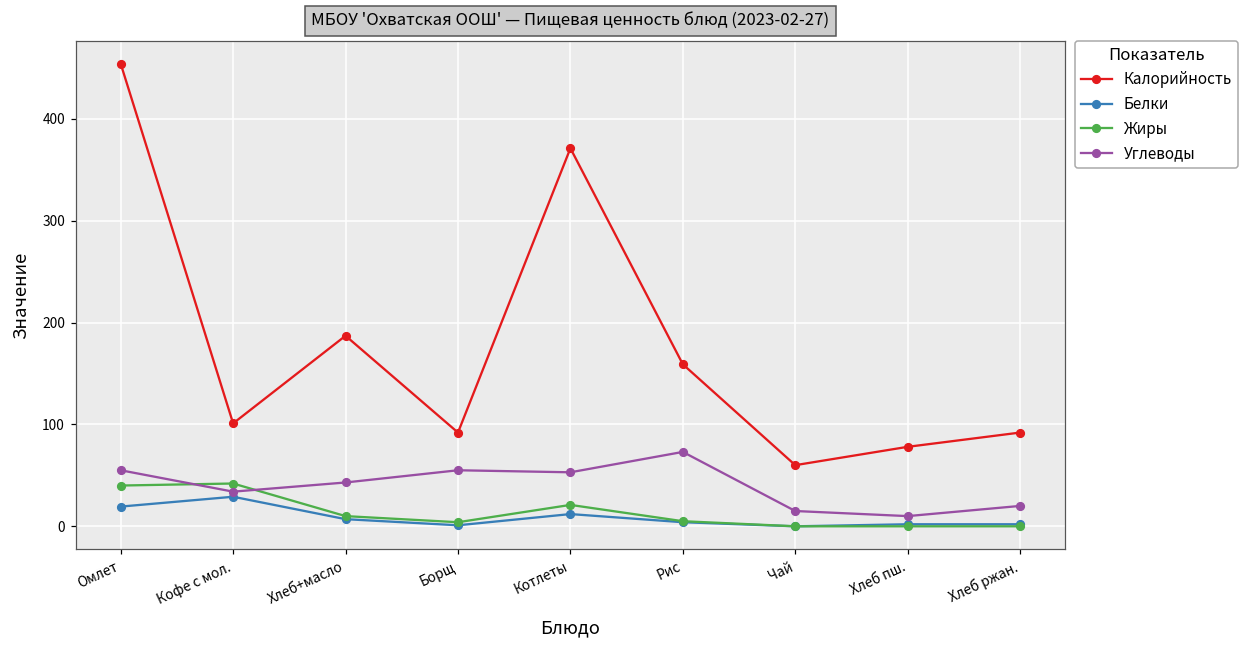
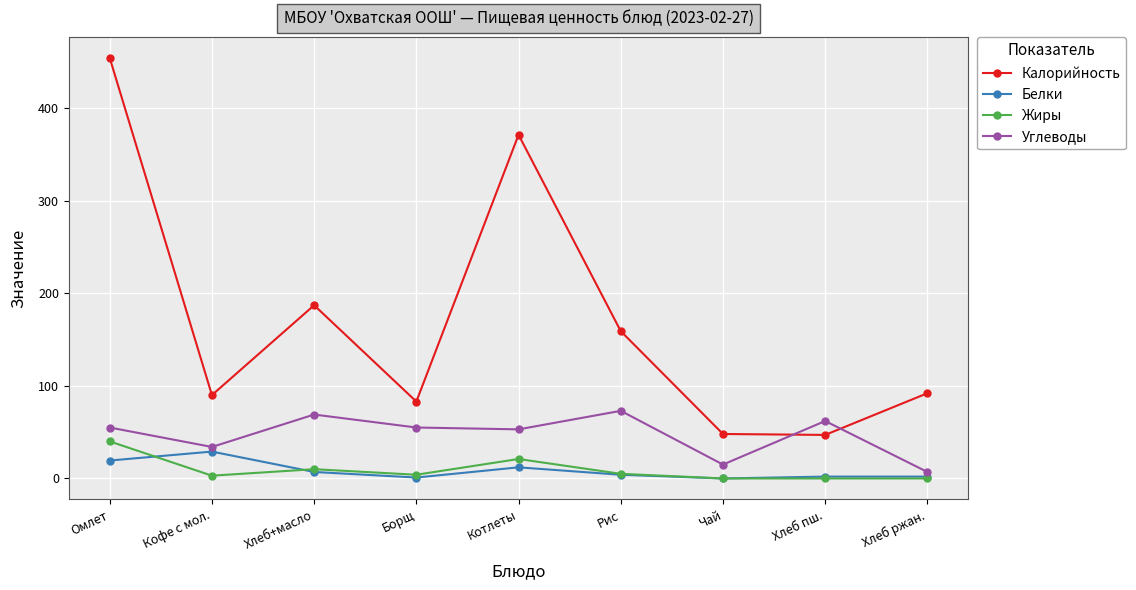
Калорийность, Кофе с мол.: 100 -> 90
Жиры, Кофе с мол.: 40 -> 0
Углеводы, Хлеб+масло: 40 -> 70
Калорийность, Борщ: 90 -> 80
Калорийность, Чай: 60 -> 50
Калорийность, Хлеб пш.: 80 -> 50
Углеводы, Хлеб пш.: 10 -> 60
Углеводы, Хлеб ржан.: 20 -> 10
